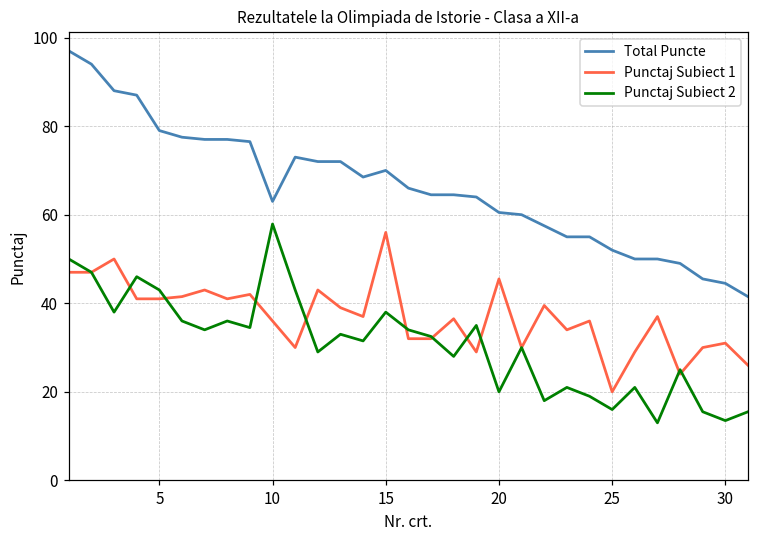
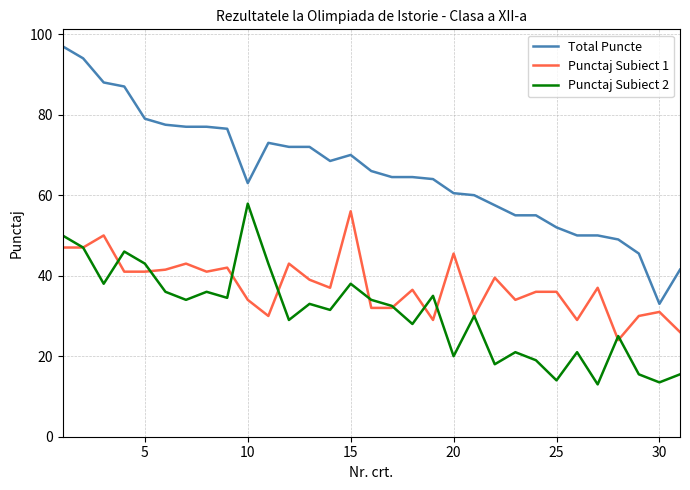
Punctaj Subiect 1, 10: 36 -> 34
Punctaj Subiect 1, 25: 20 -> 36
Punctaj Subiect 2, 25: 16 -> 14
Total Puncte, 30: 45 -> 33
